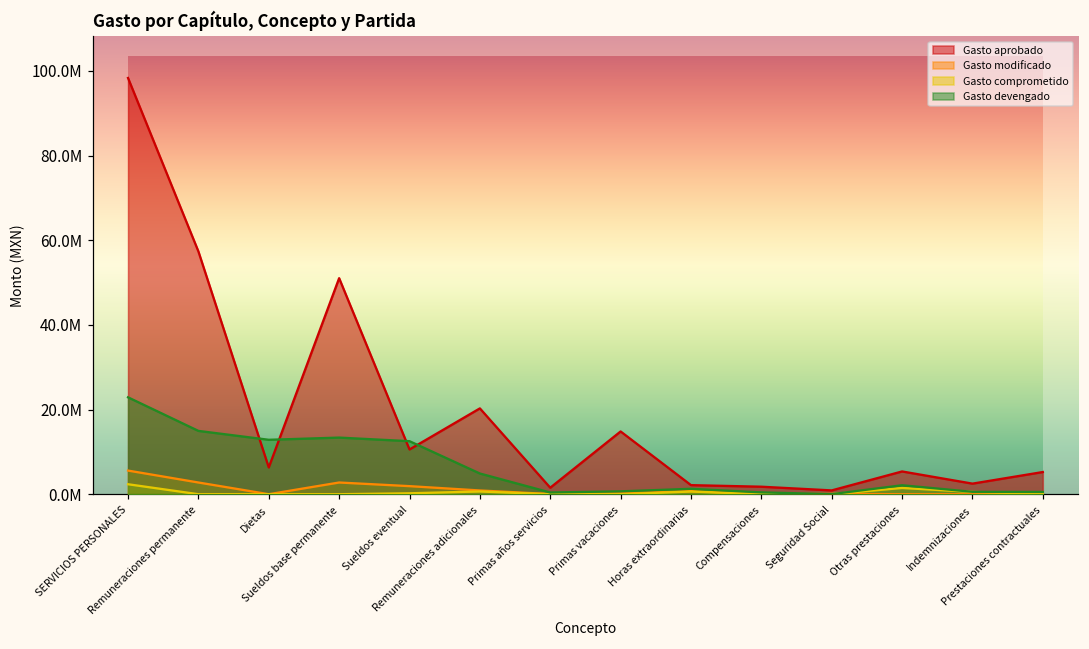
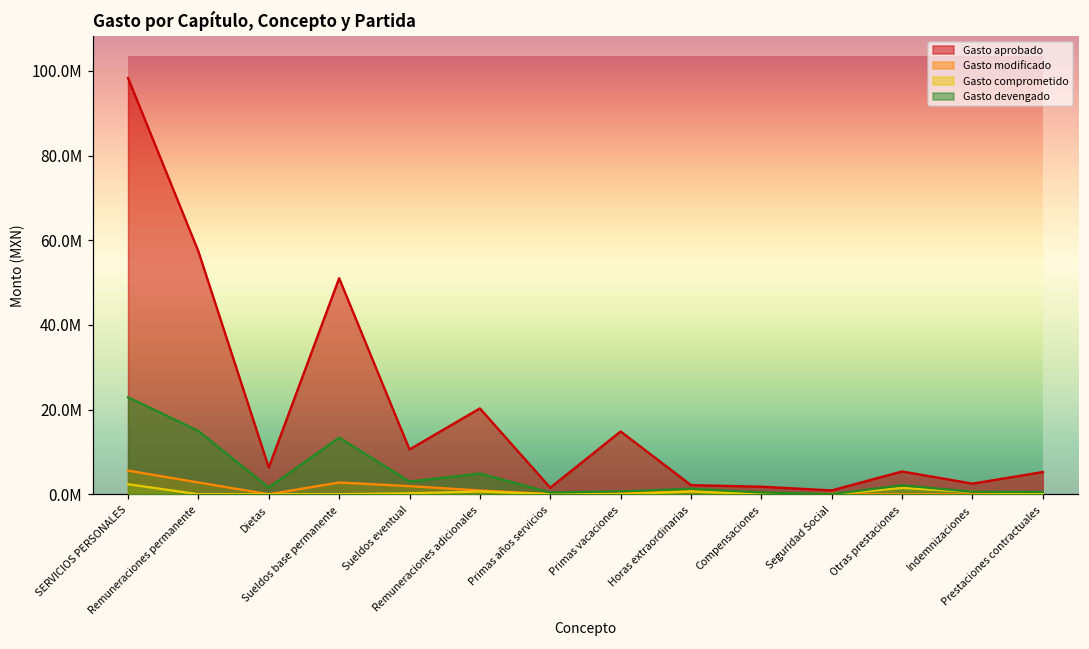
Gasto devengado, Dietas: 13000000 -> 2000000
Gasto devengado, Sueldos eventual: 13000000 -> 3000000
